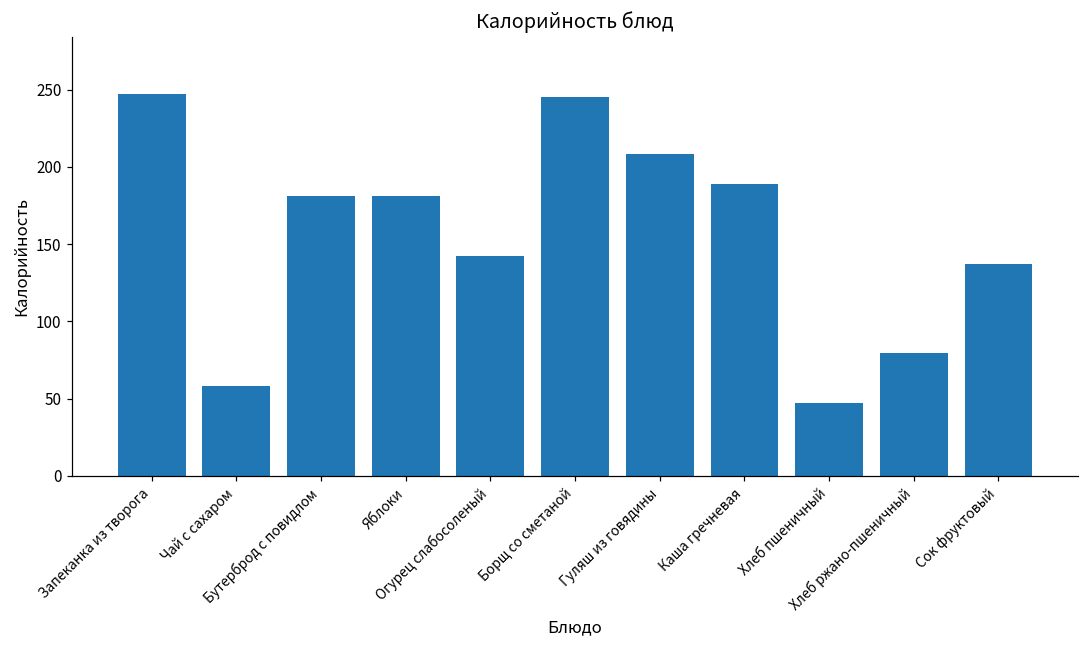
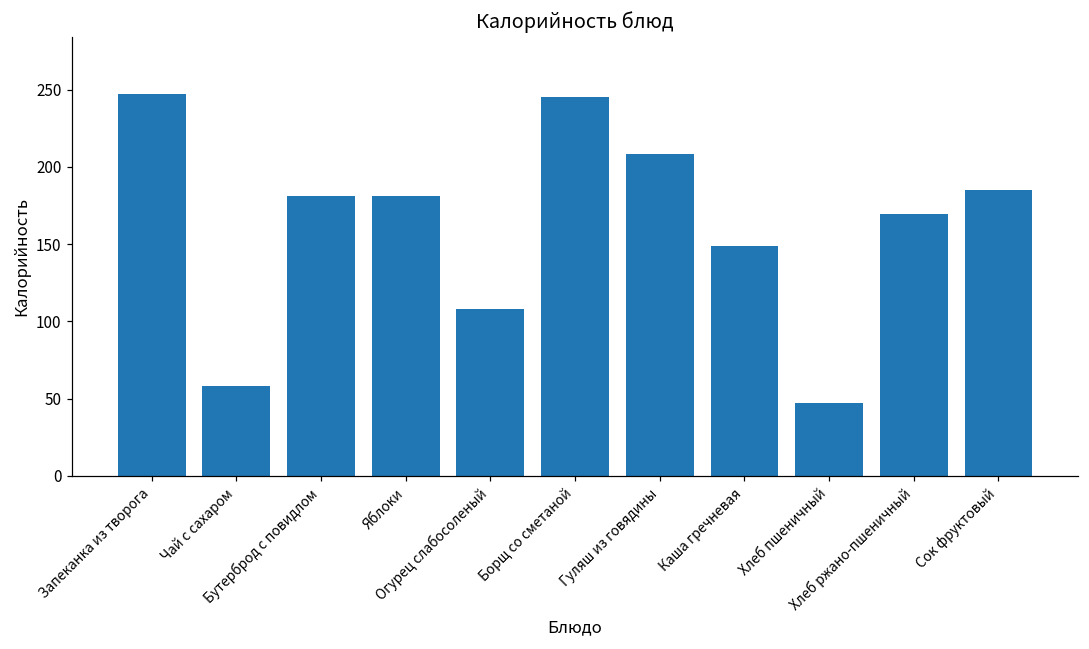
Огурец слабосоленый: 142 -> 108
Каша гречневая: 189 -> 149
Хлеб ржано-пшеничный: 79 -> 169
Сок фруктовый: 137 -> 185
